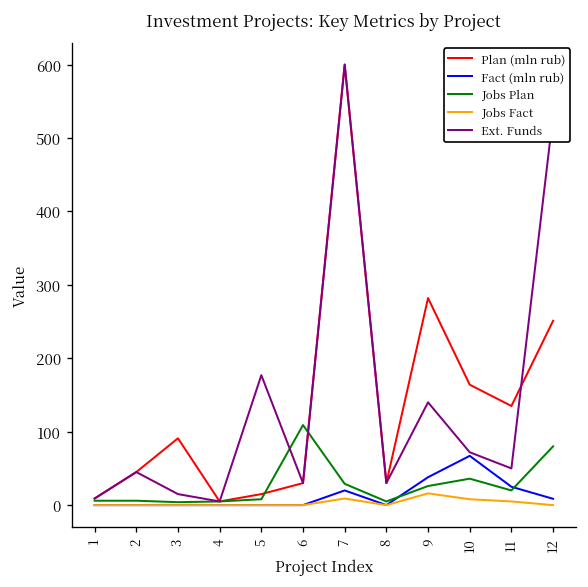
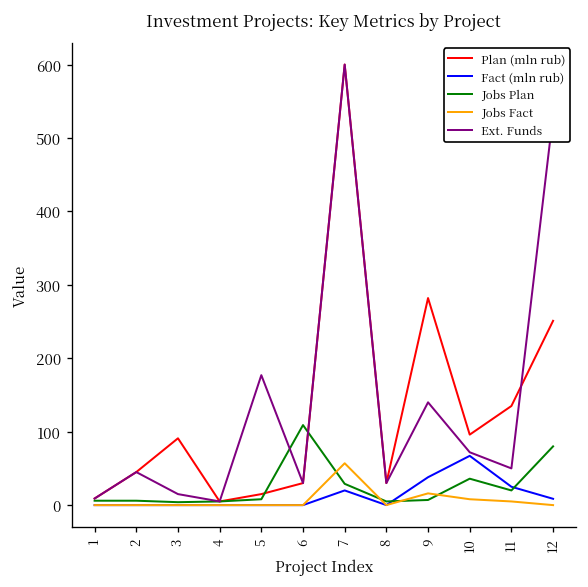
Jobs Fact, 7: 10 -> 60
Jobs Plan, 9: 30 -> 10
Plan (mln rub), 10: 160 -> 100
